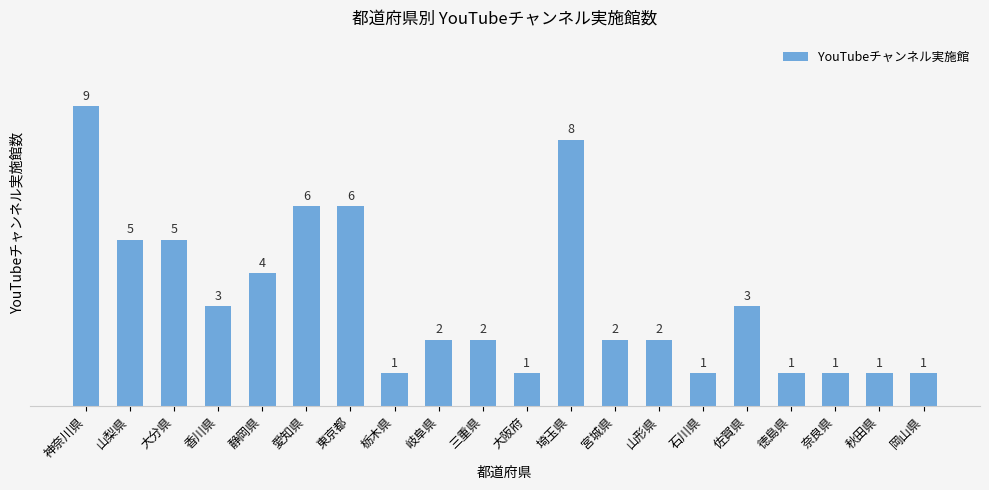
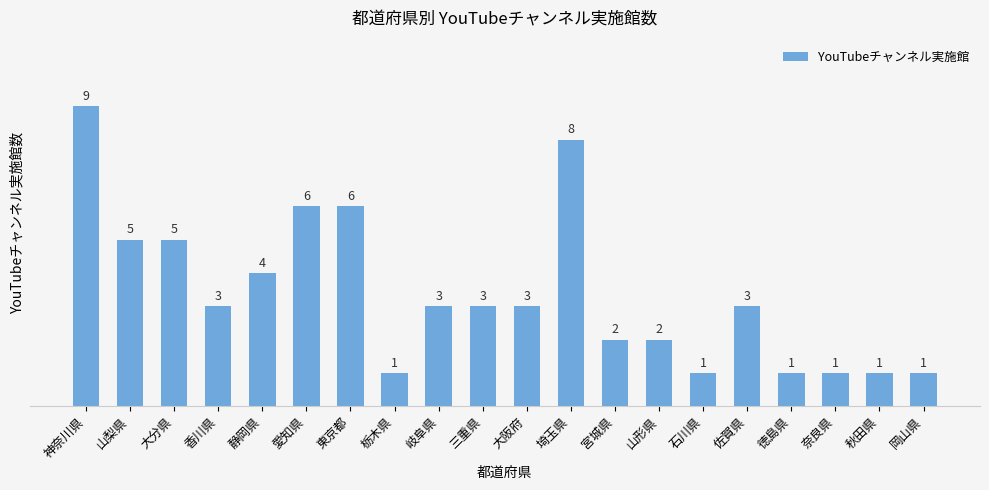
岐阜県: 2 -> 3
三重県: 2 -> 3
大阪府: 1 -> 3
